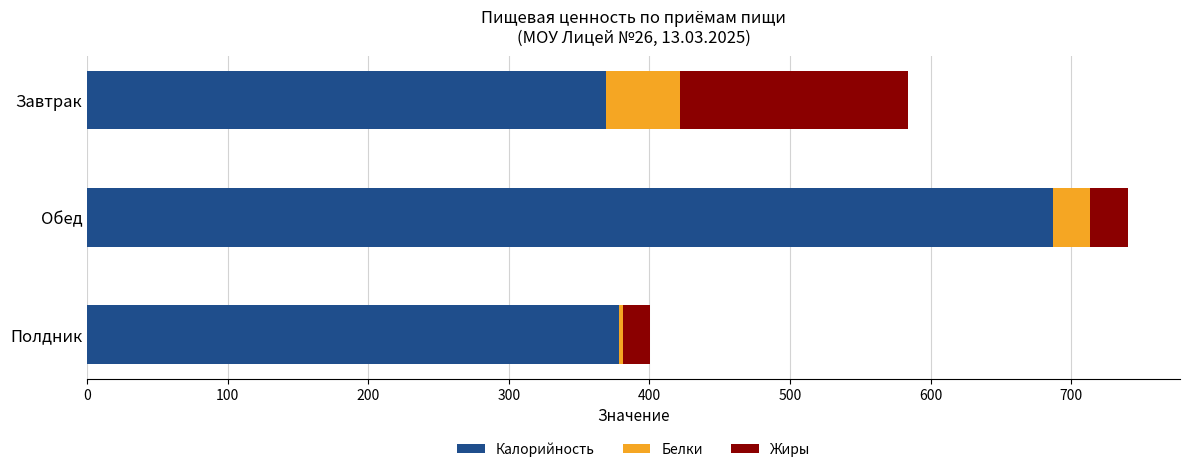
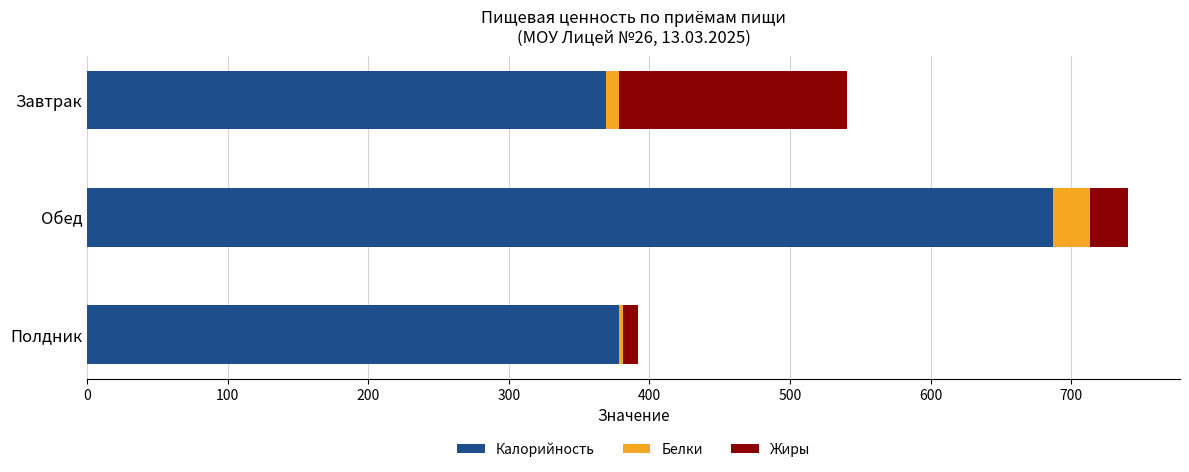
Белки, Завтрак: 53 -> 10
Жиры, Полдник: 19 -> 11
